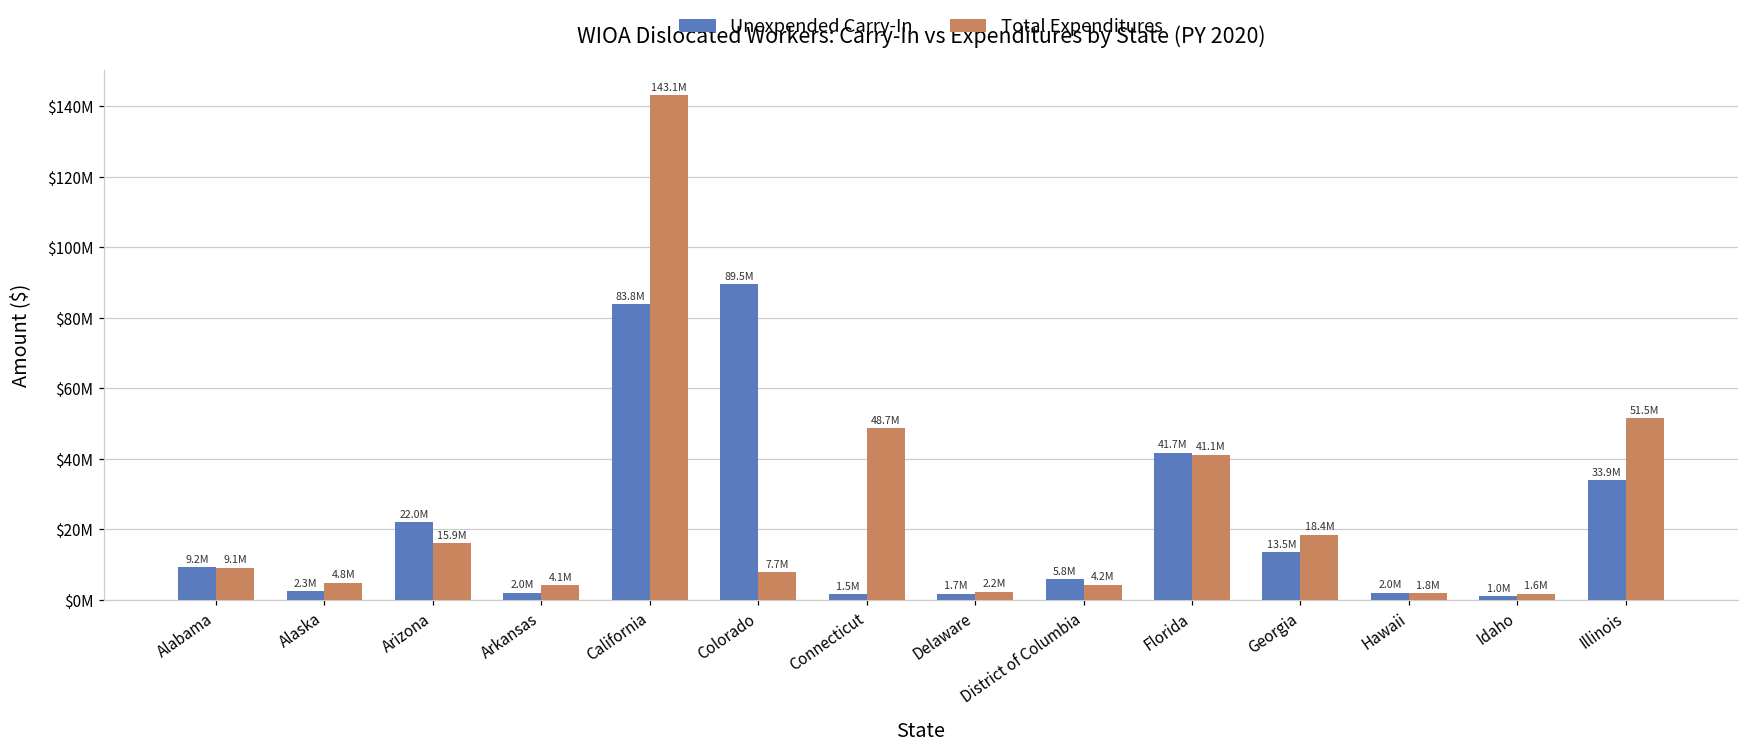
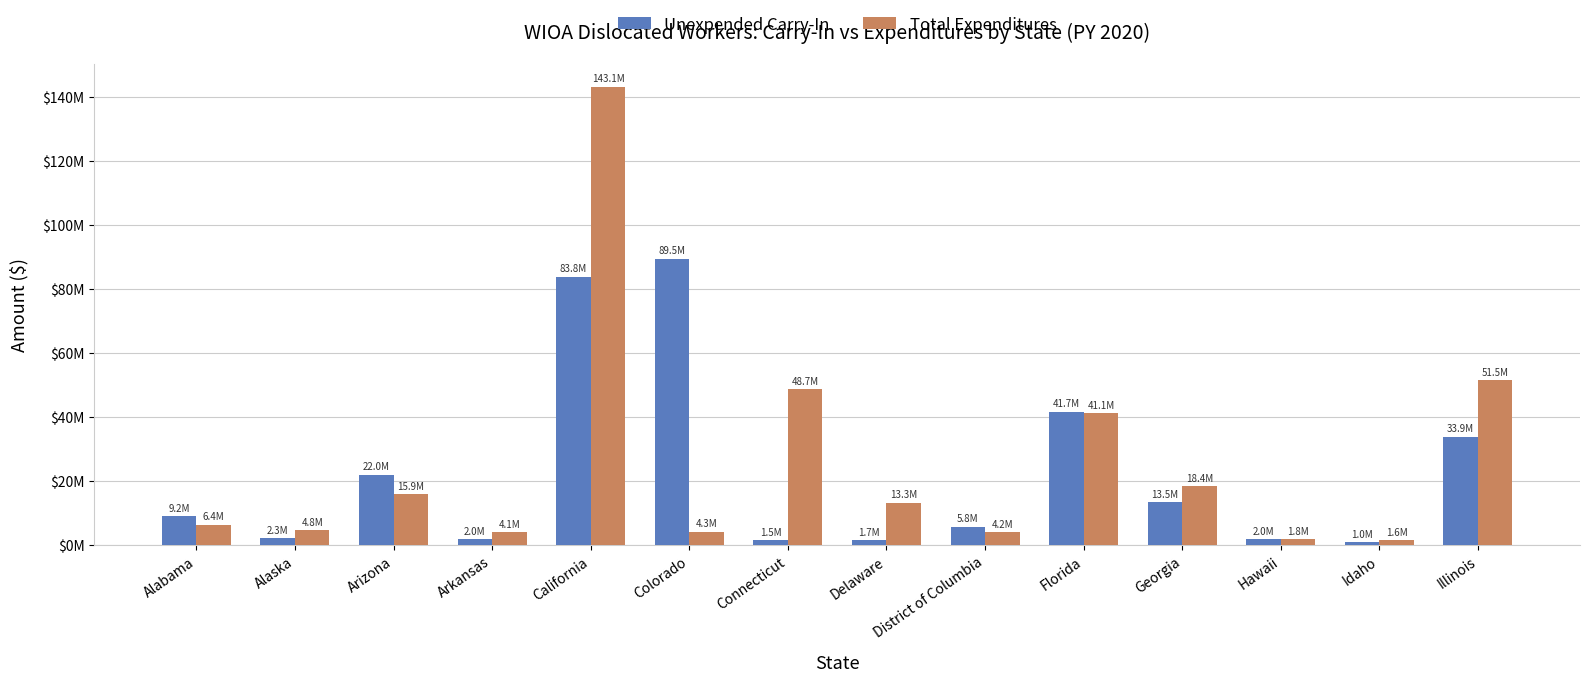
Total Expenditures, Alabama: 9.1M -> 6.4M
Total Expenditures, Colorado: 7.7M -> 4.3M
Total Expenditures, Delaware: 2.2M -> 13.3M
